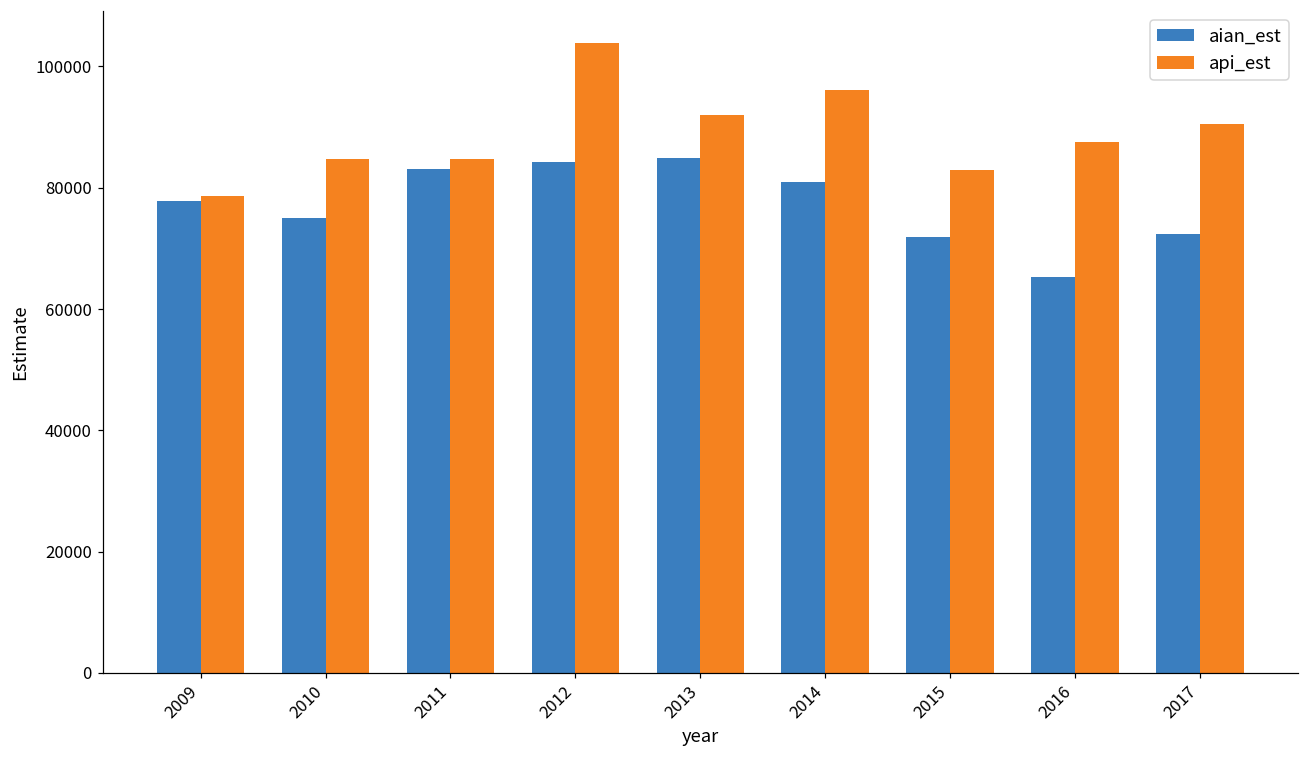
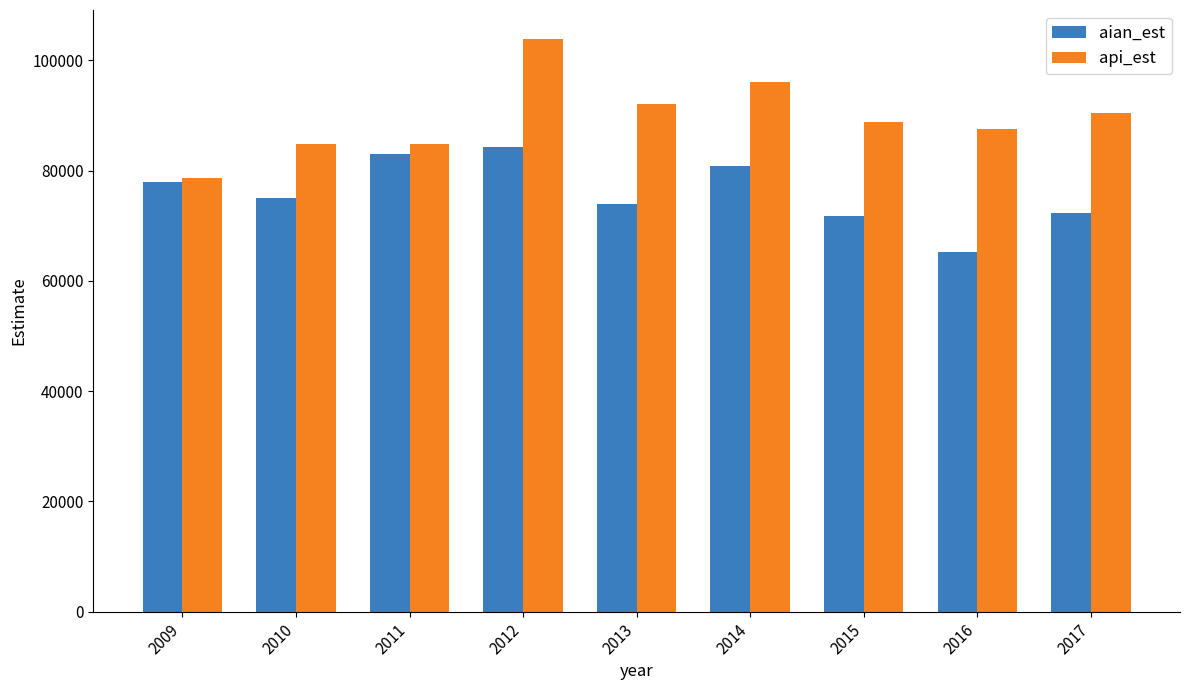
aian_est, 2013: 85000 -> 74000
api_est, 2015: 83000 -> 89000
